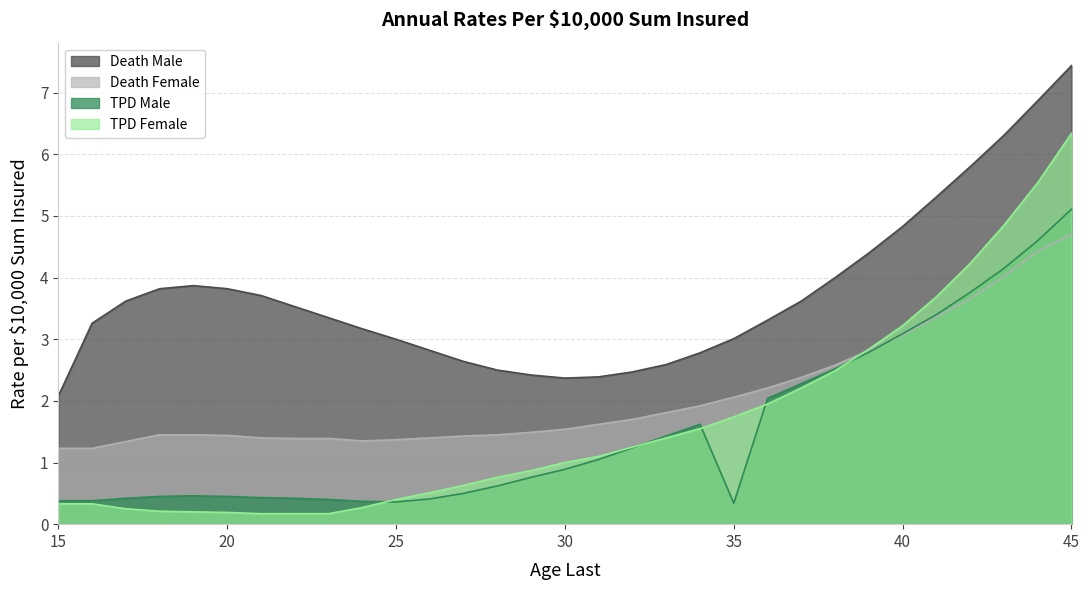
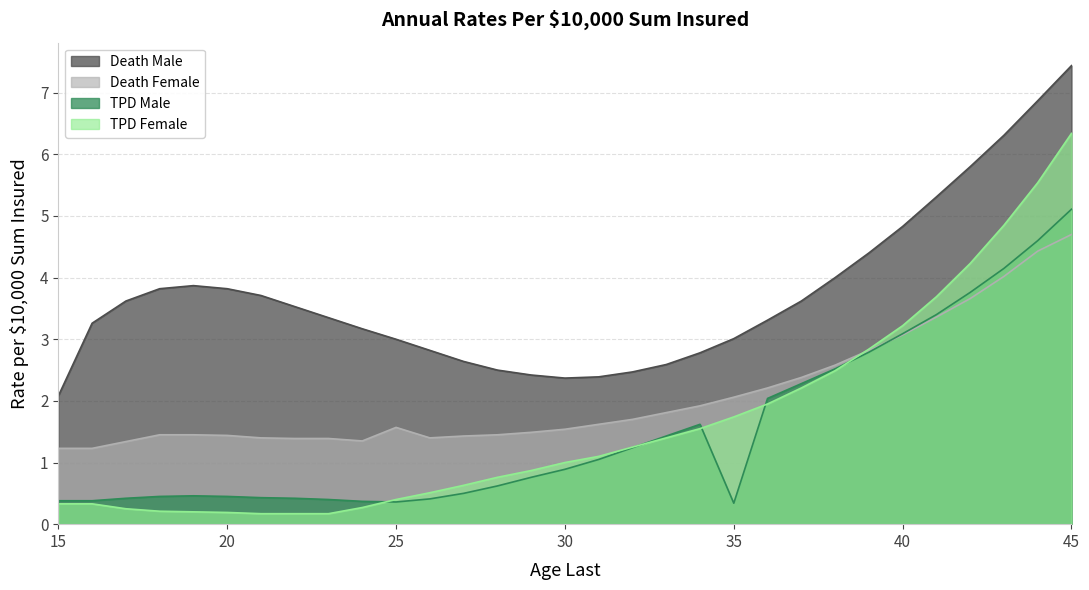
Death Female, 25: 1.4 -> 1.6
